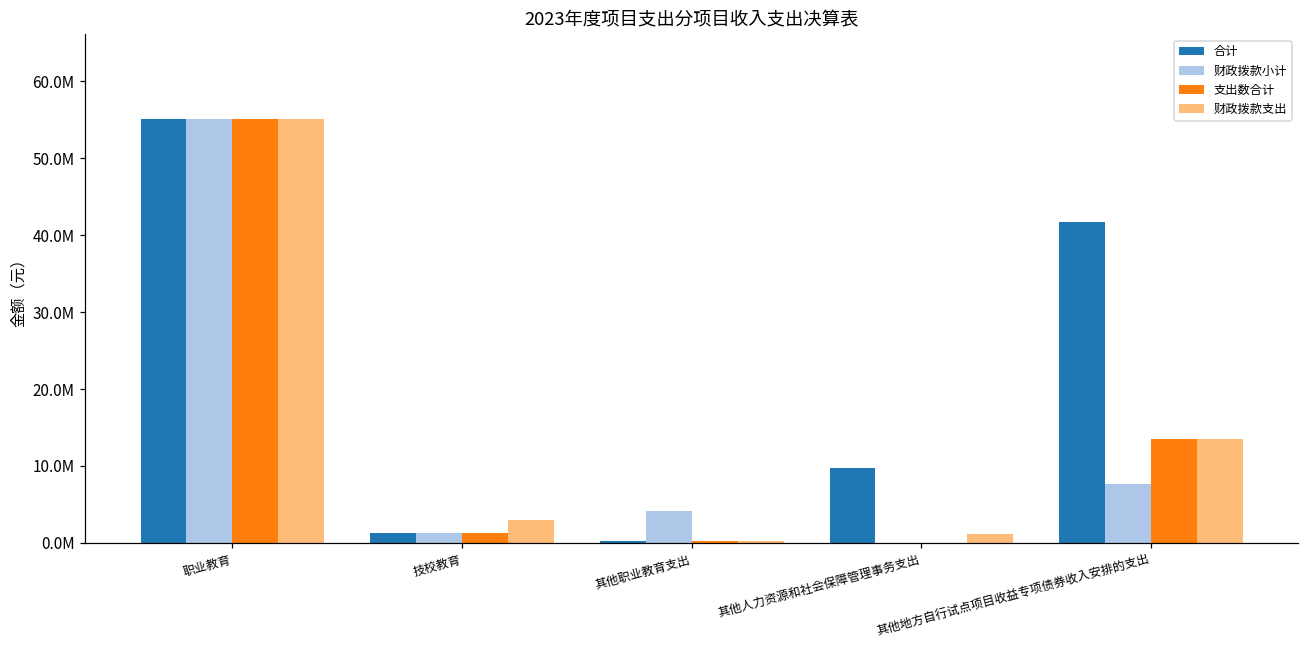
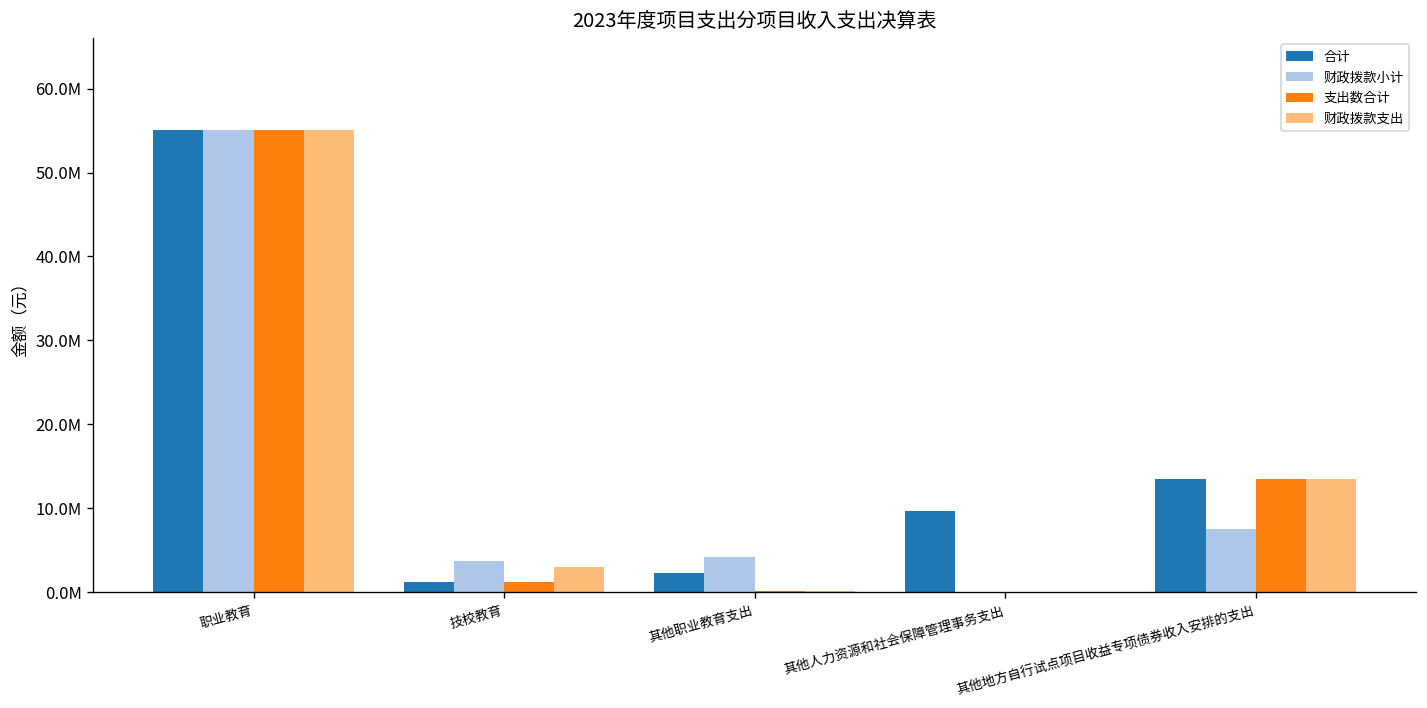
财政拨款小计, 技校教育: 1000000 -> 4000000
合计, 其他职业教育支出: 0 -> 2000000
财政拨款支出, 其他人力资源和社会保障管理事务支出: 1000000 -> 0
合计, 其他地方自行试点项目收益专项债券收入安排的支出: 42000000 -> 14000000
